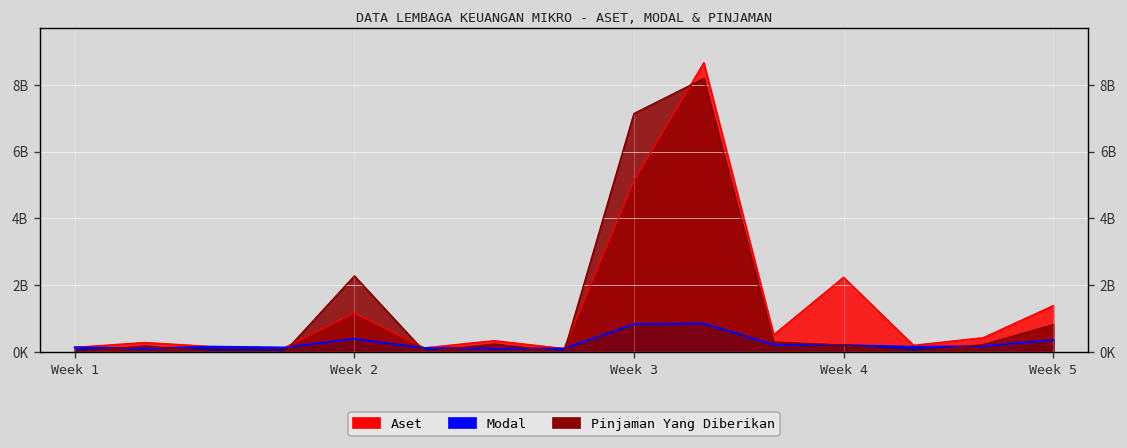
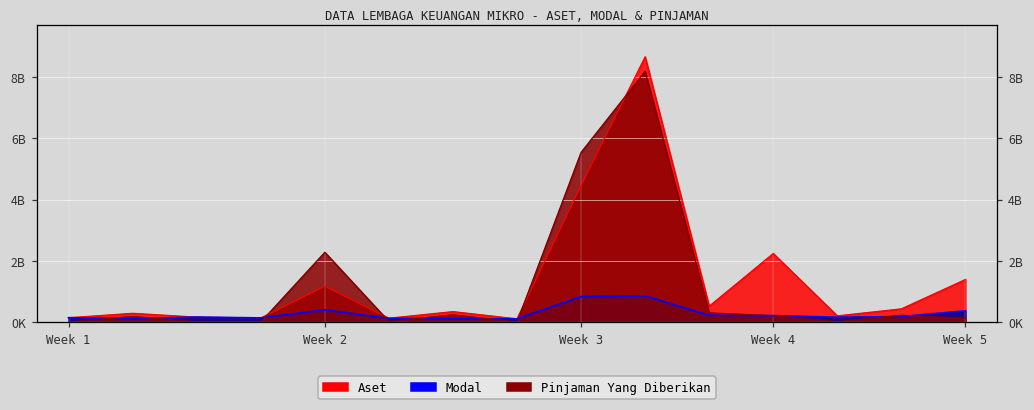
Aset, Week 3: 5100000000 -> 4500000000
Pinjaman Yang Diberikan, Week 3: 7100000000 -> 5500000000
Pinjaman Yang Diberikan, Week 5: 800000000 -> 100000000
